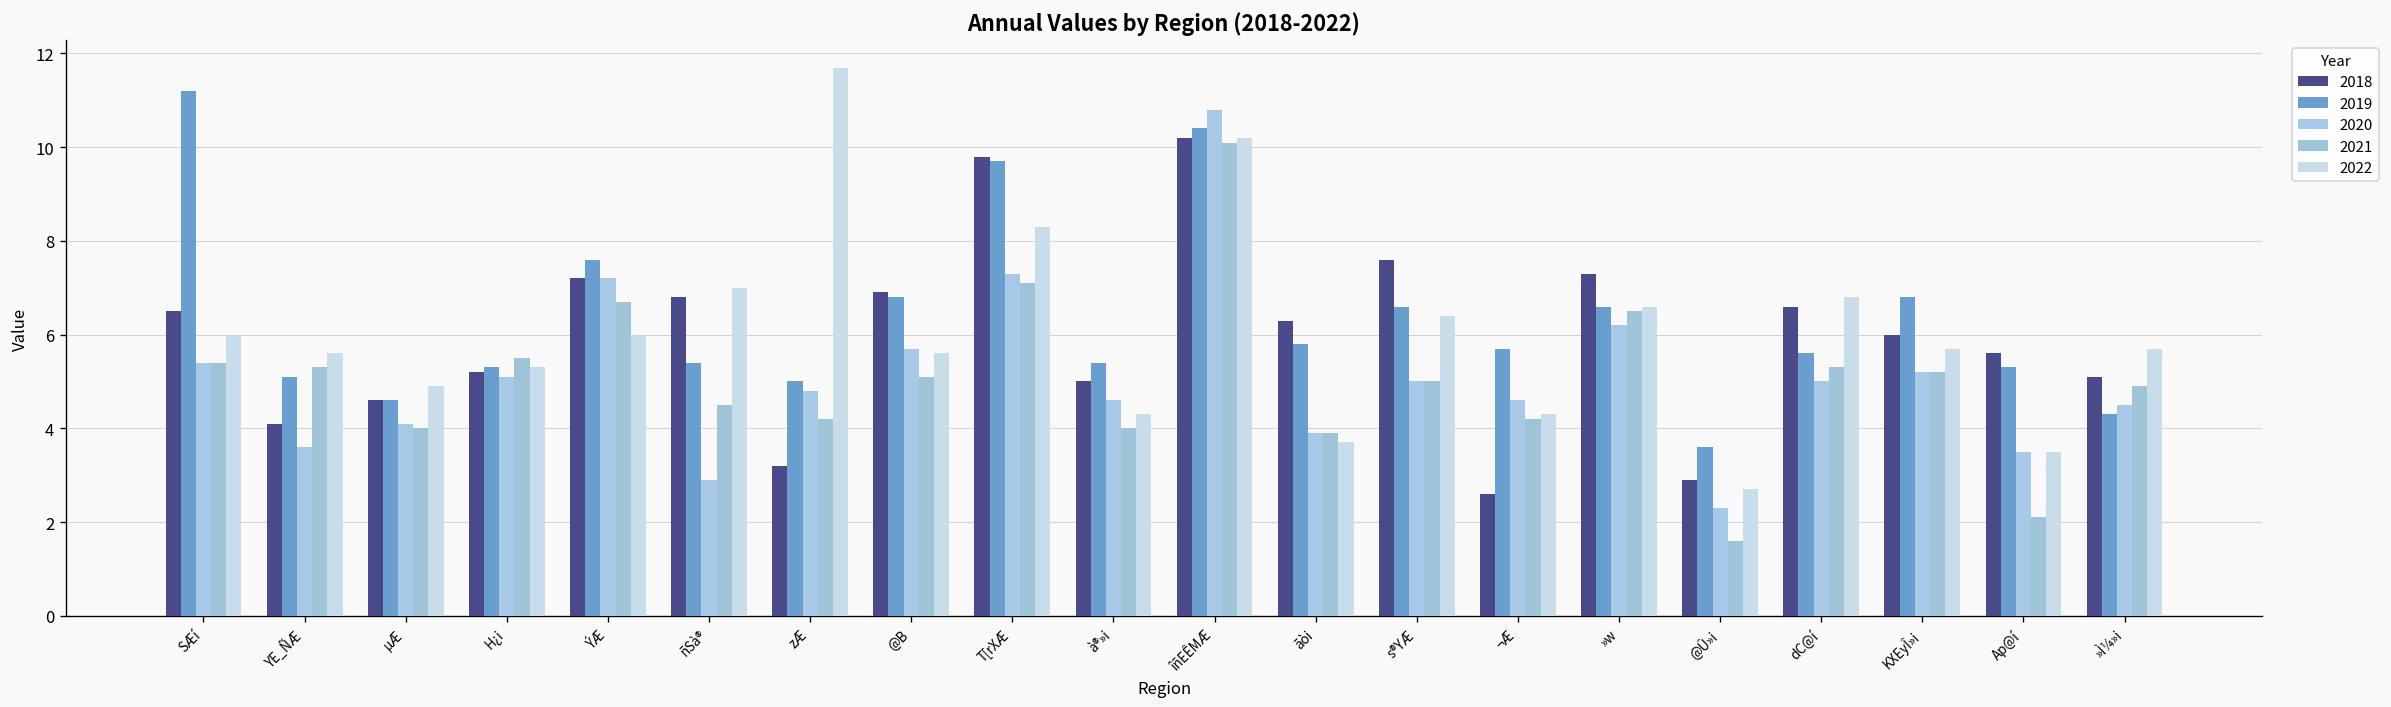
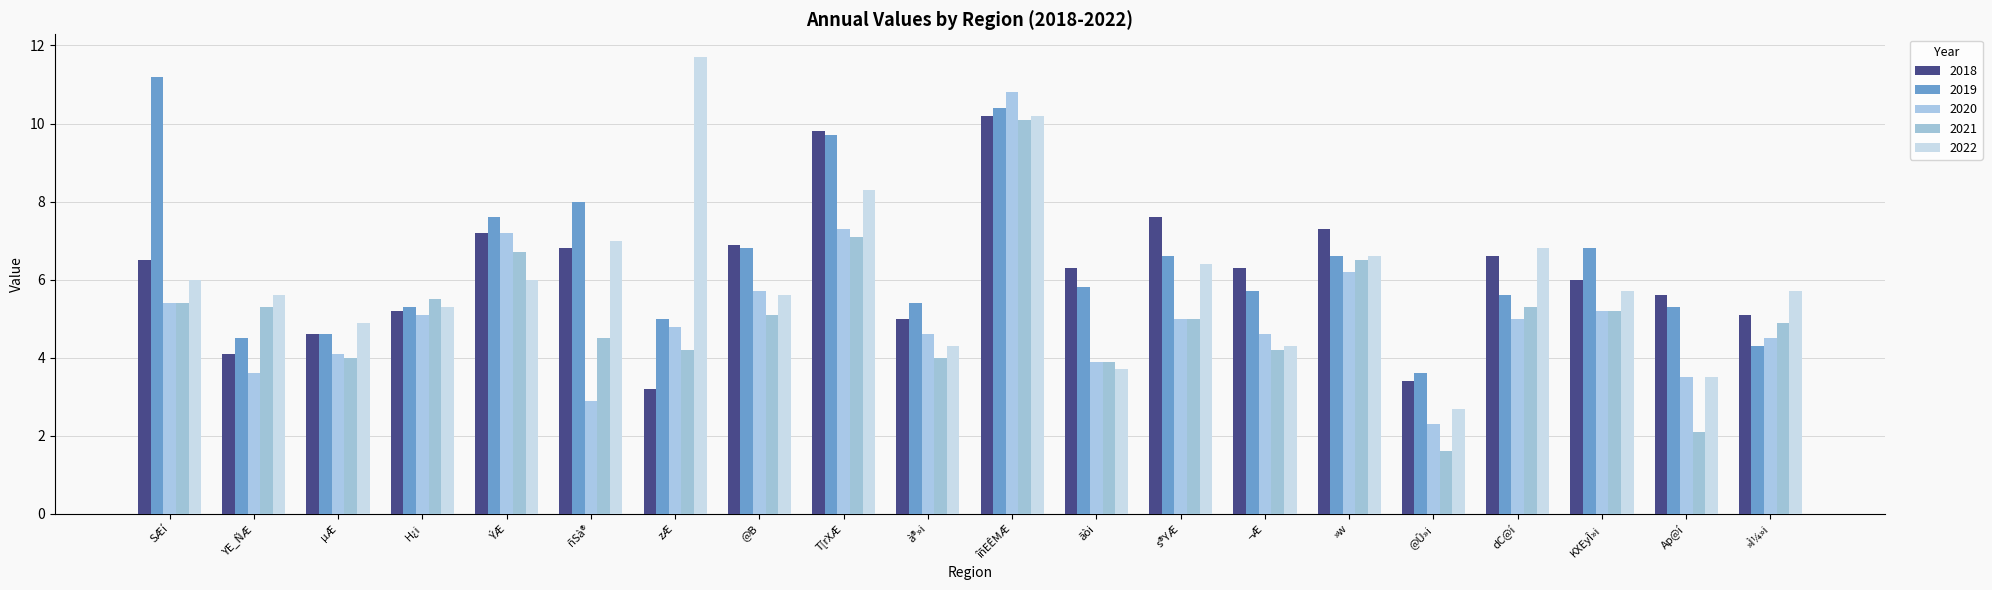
2019, YE_ÑÆ: 5.1 -> 4.5
2019, ñSà®: 5.4 -> 8.0
2018, ¬Æ: 2.6 -> 6.3
2018, @Û»i: 2.9 -> 3.4
